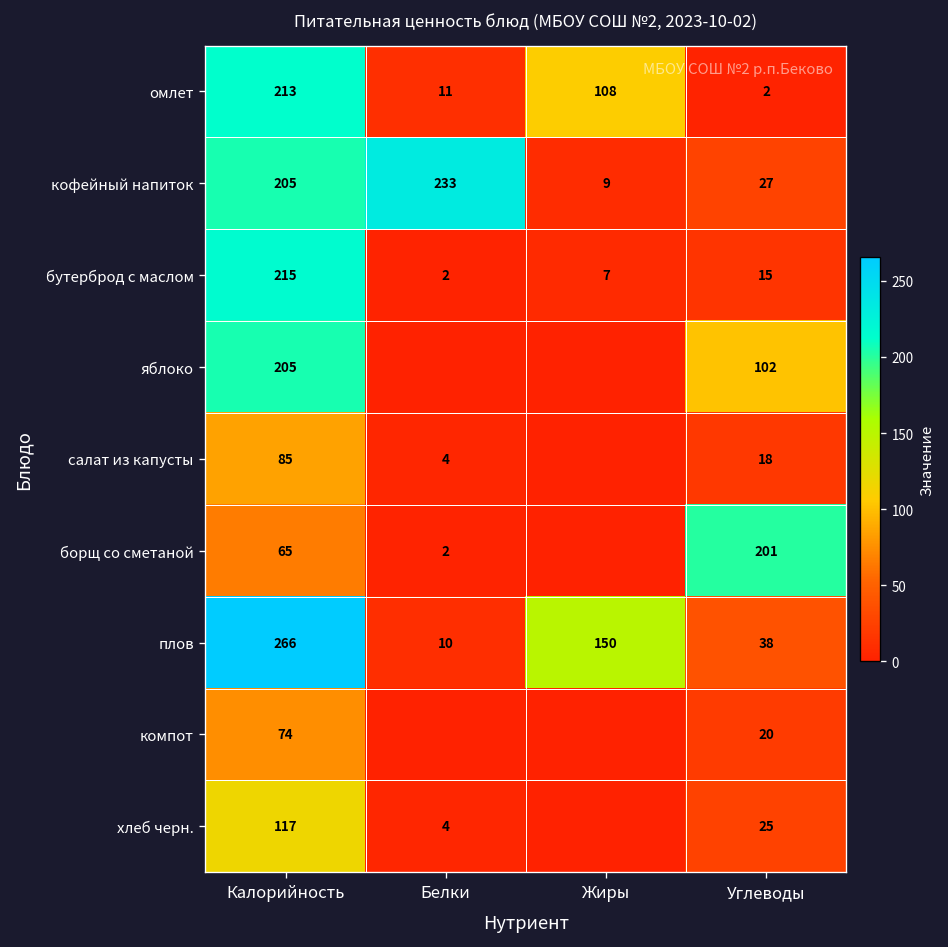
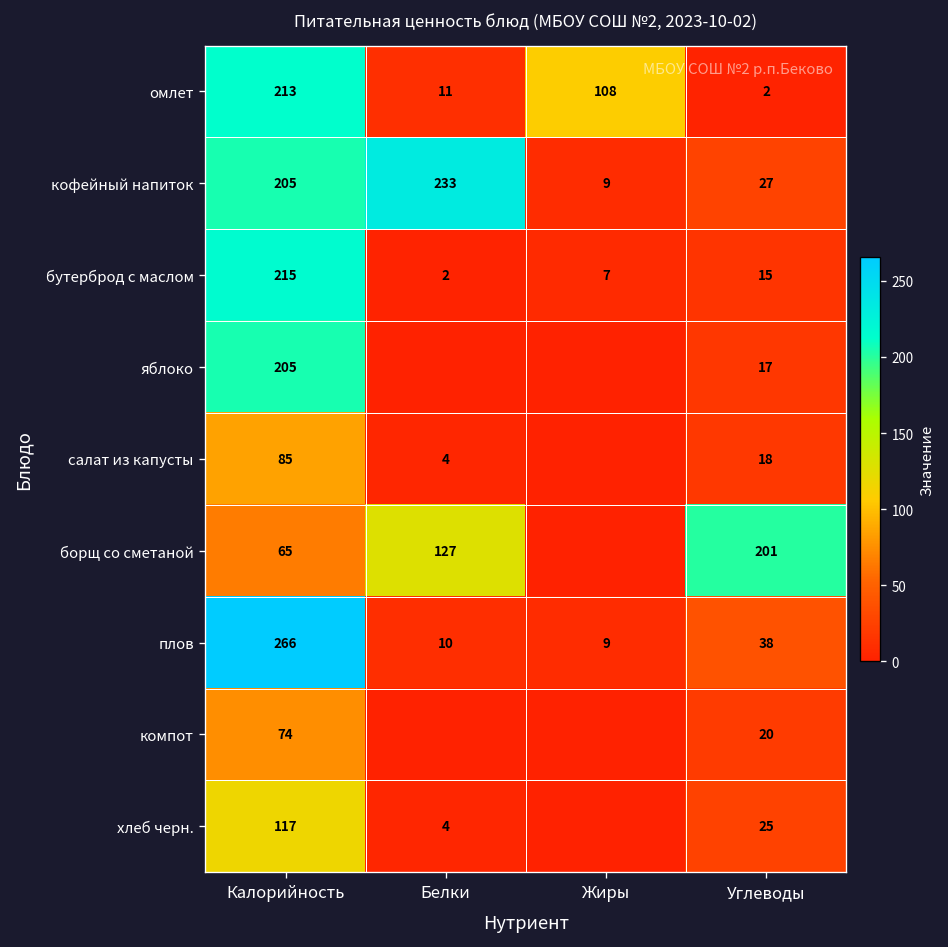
яблоко, Углеводы: 102 -> 17
борщ со сметаной, Белки: 2 -> 127
плов, Жиры: 150 -> 9
